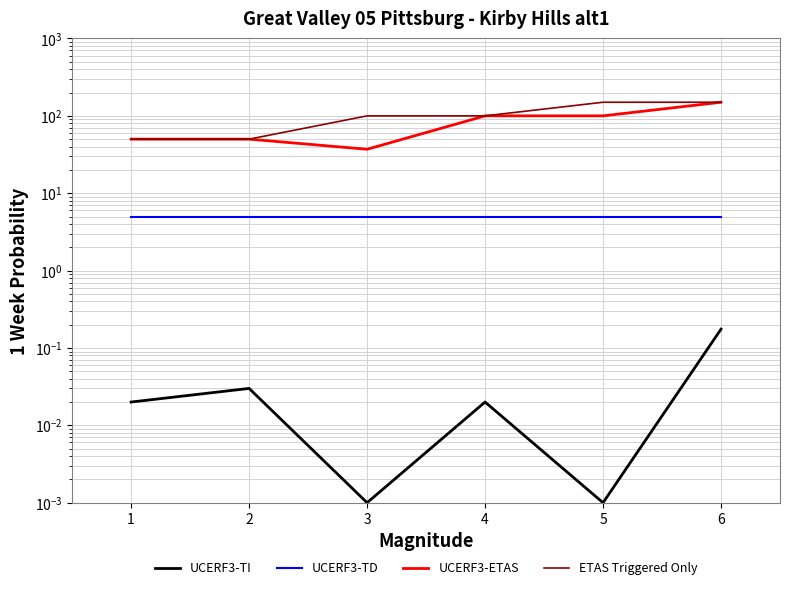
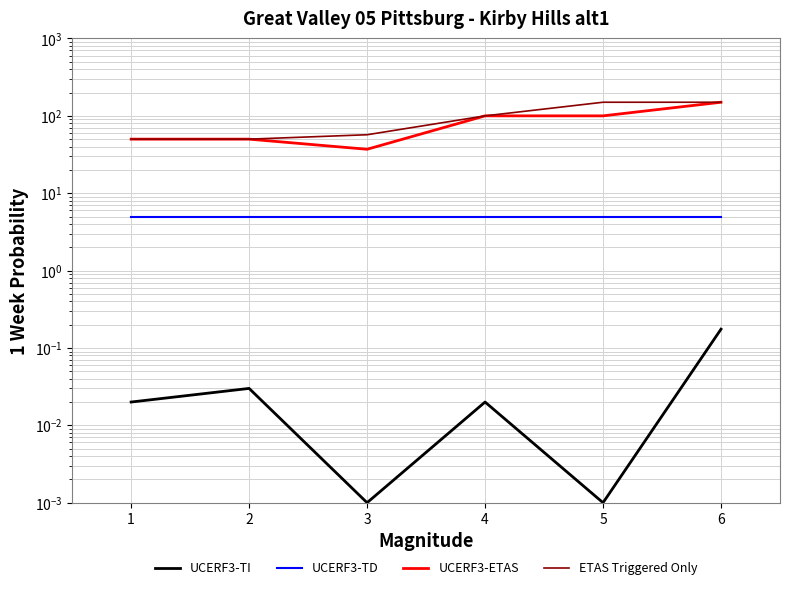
ETAS Triggered Only, 3: 100 -> 60
